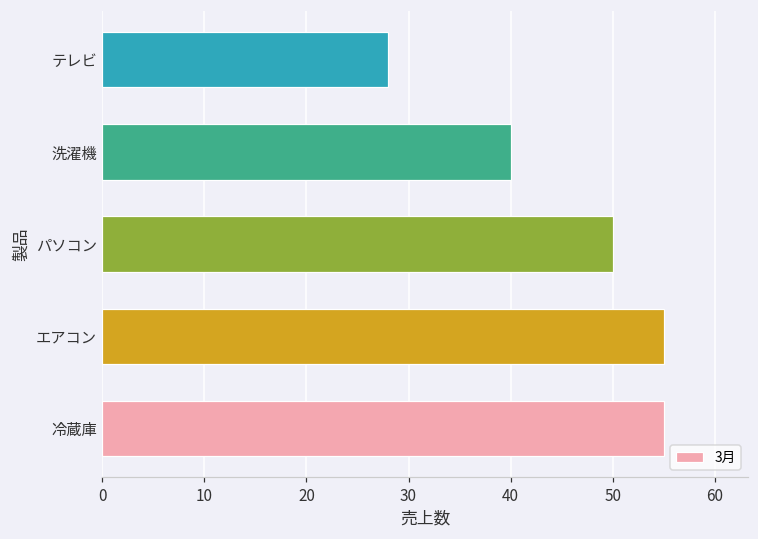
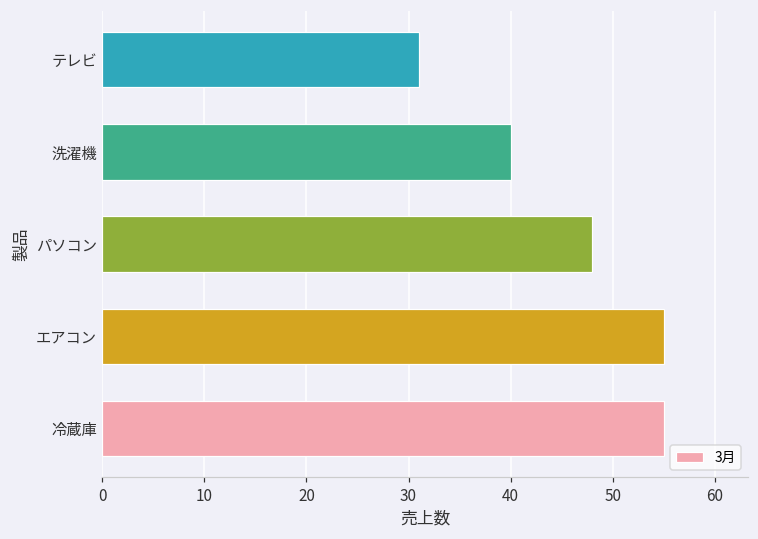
テレビ: 28 -> 31
パソコン: 50 -> 48
